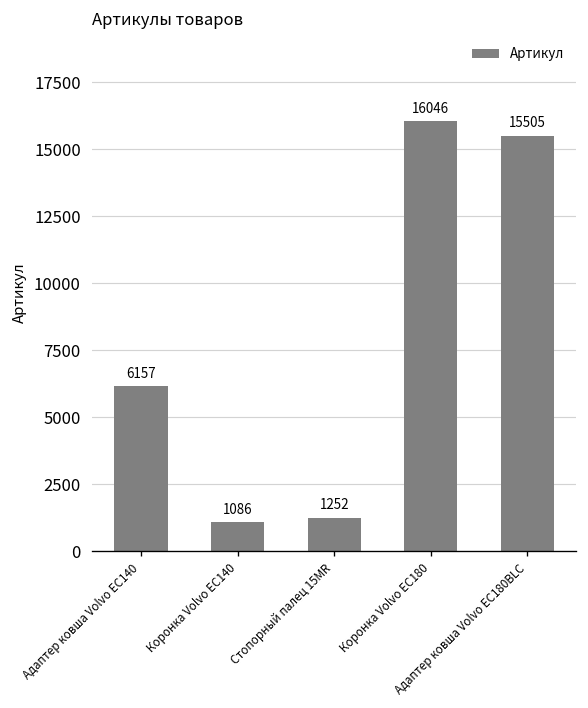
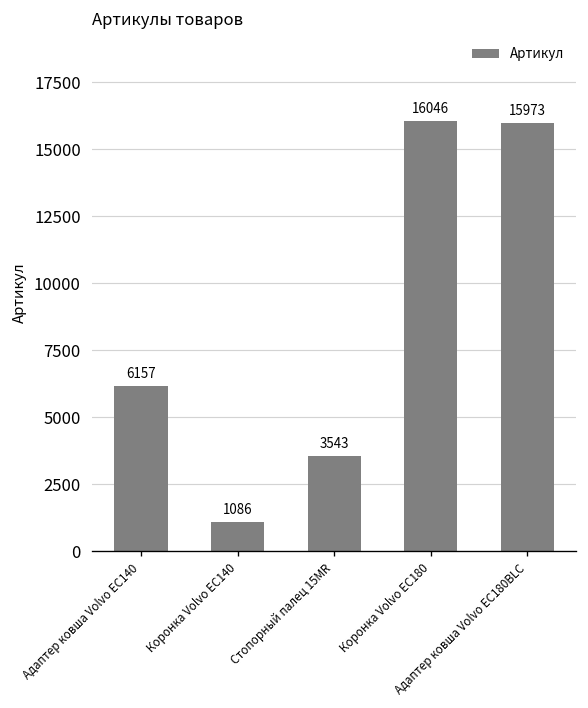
Стопорный палец 15MR: 1252 -> 3543
Адаптер ковша Volvo EC180BLC: 15505 -> 15973
